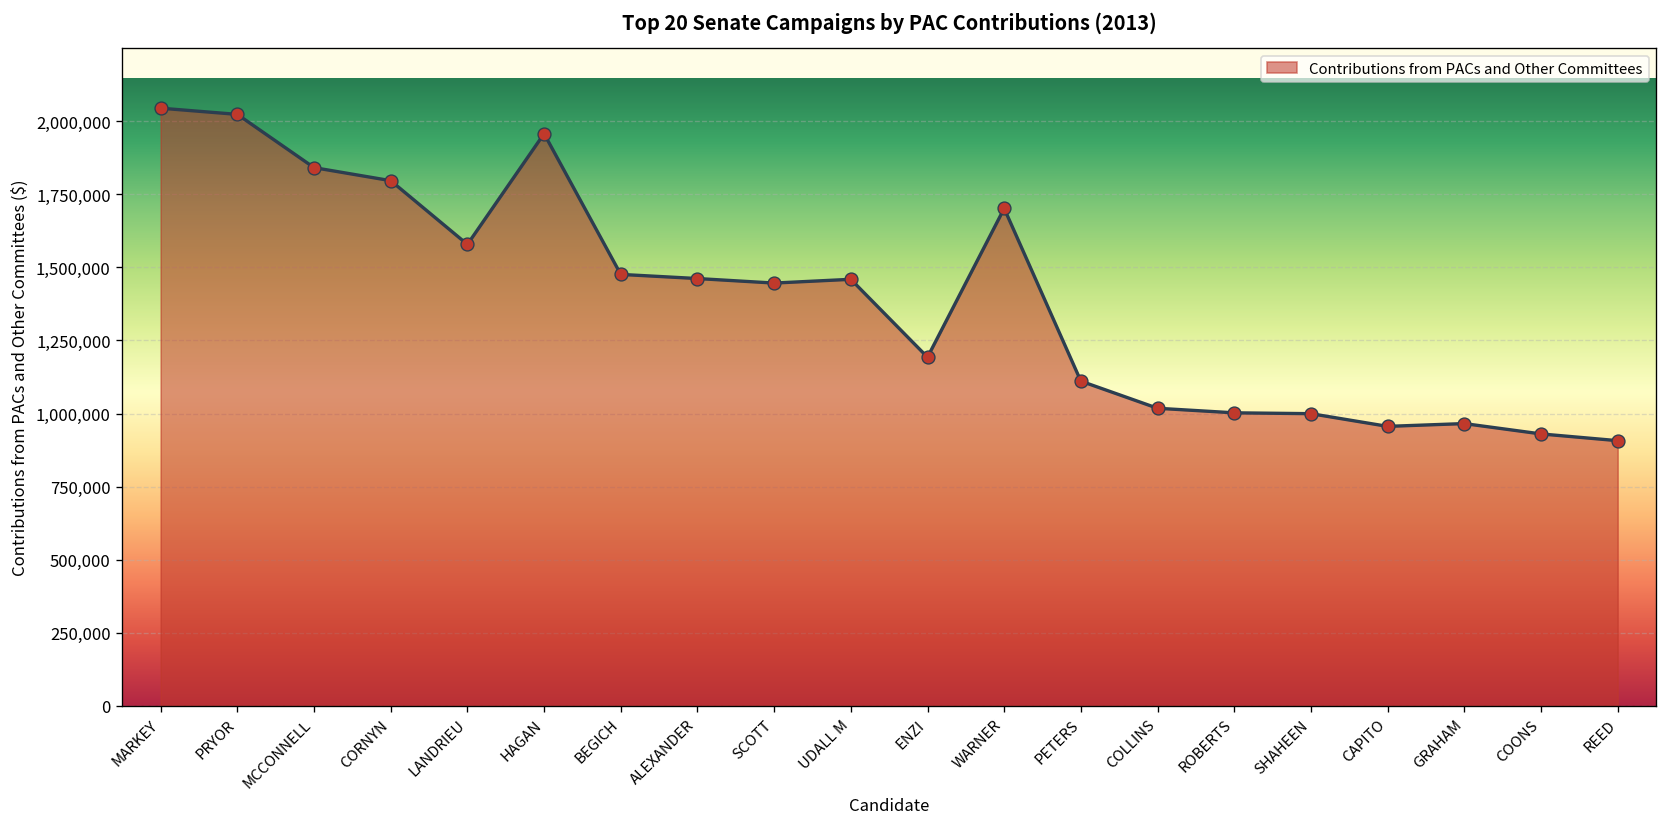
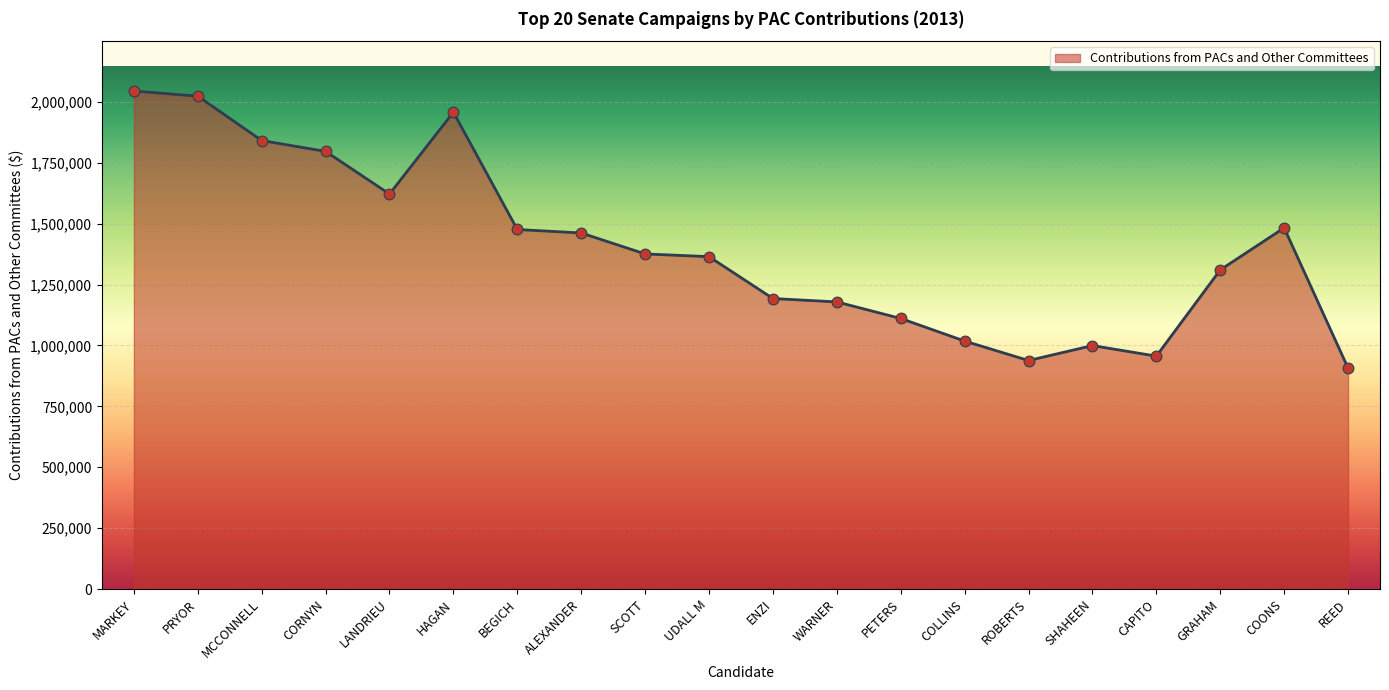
LANDRIEU: 1,580,000 -> 1,620,000
SCOTT: 1,450,000 -> 1,380,000
UDALL M: 1,460,000 -> 1,360,000
WARNER: 1,700,000 -> 1,180,000
ROBERTS: 1,000,000 -> 940,000
GRAHAM: 970,000 -> 1,310,000
COONS: 930,000 -> 1,480,000
